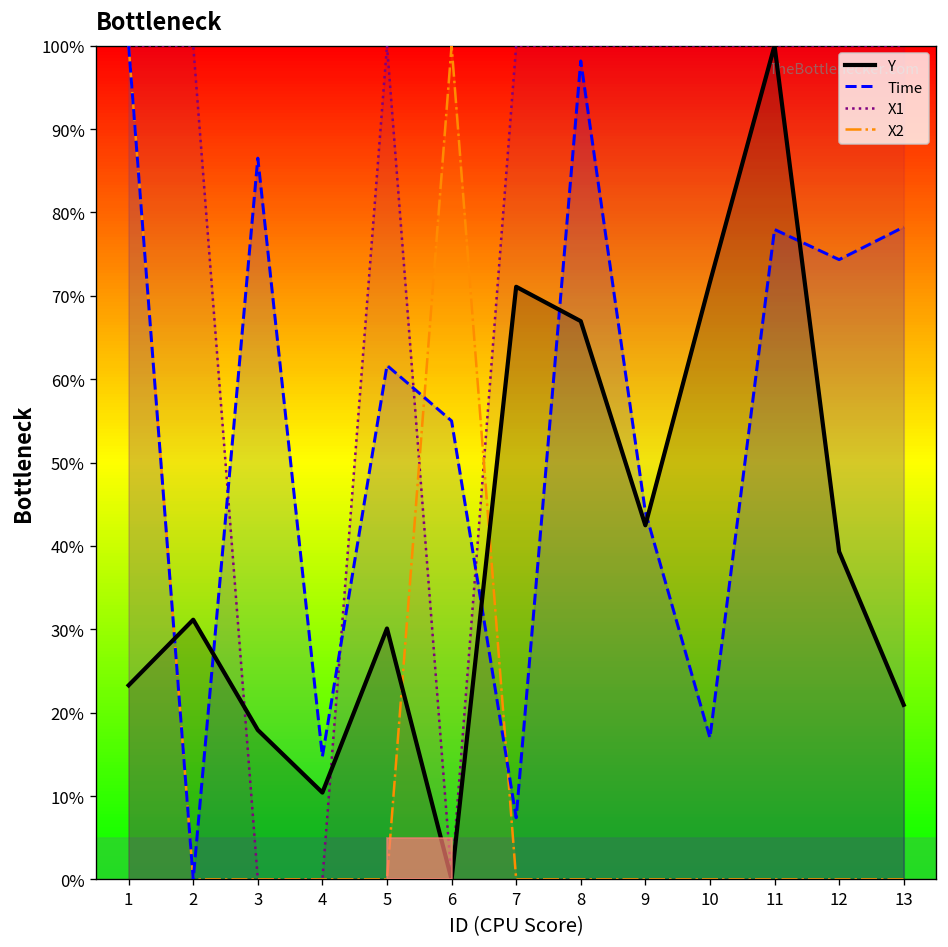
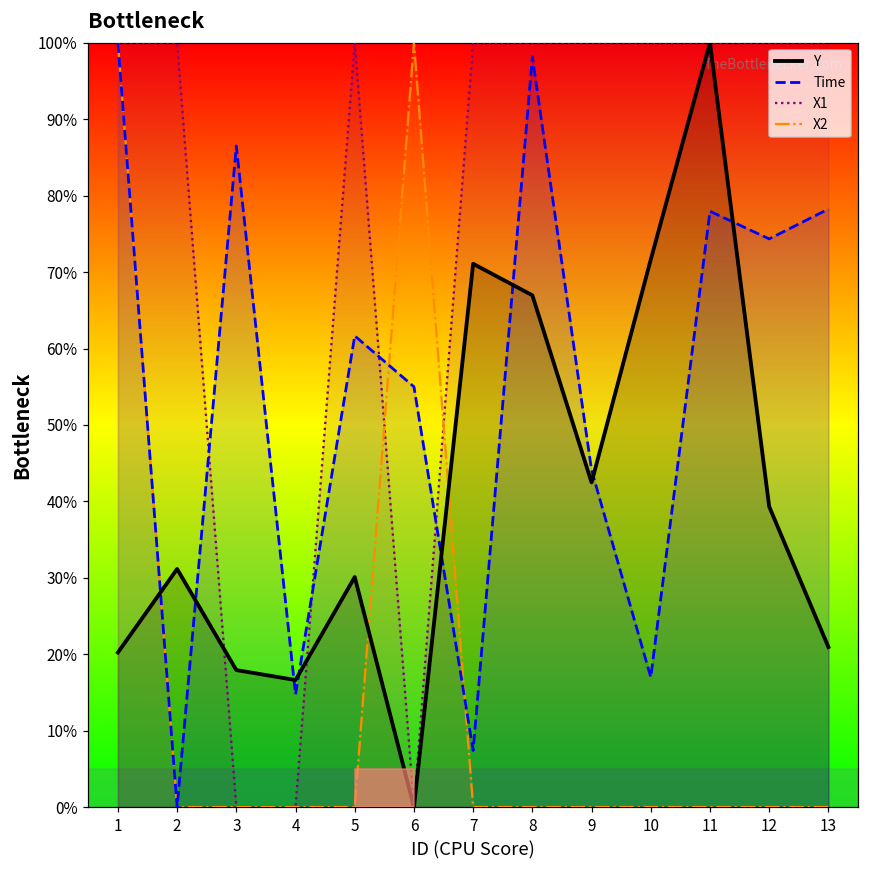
Y, 1: 23% -> 20%
Y, 4: 10% -> 17%
